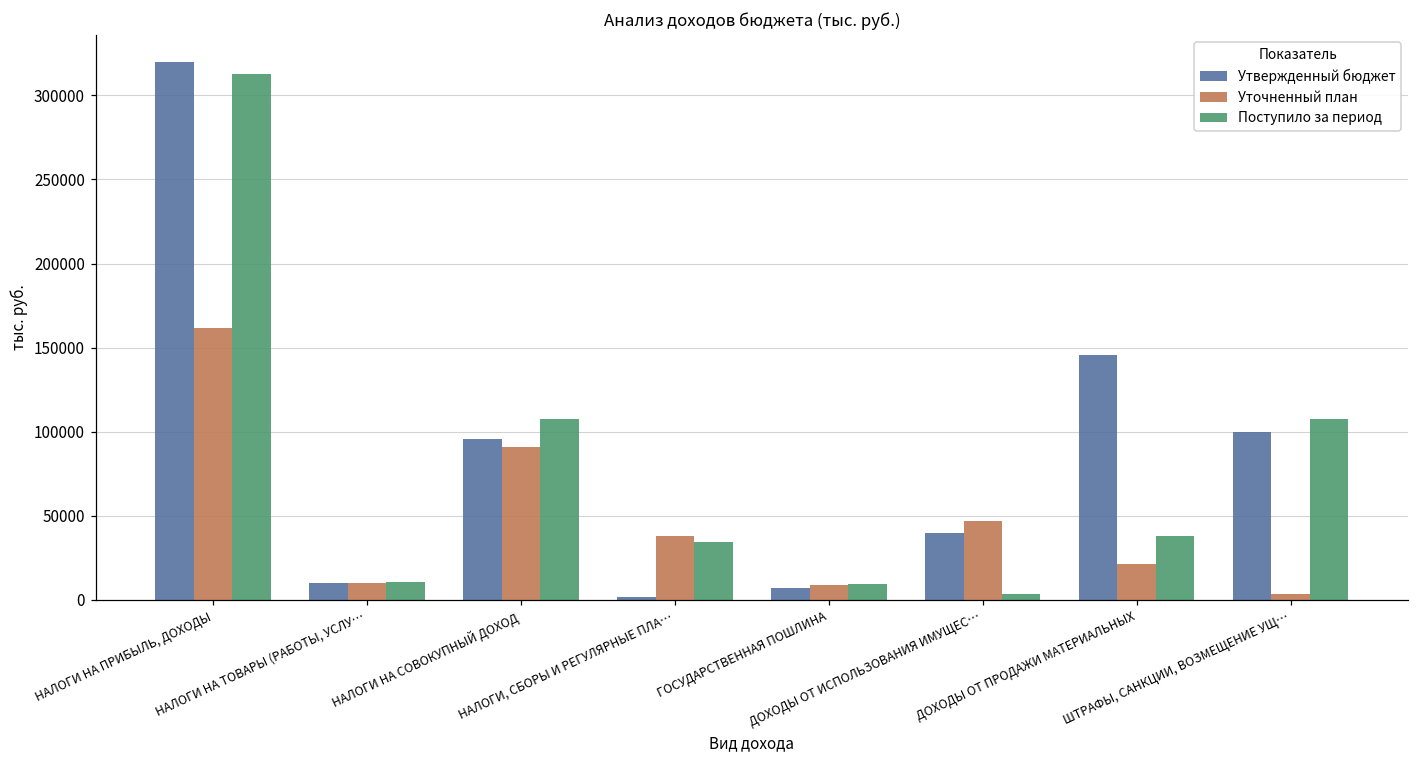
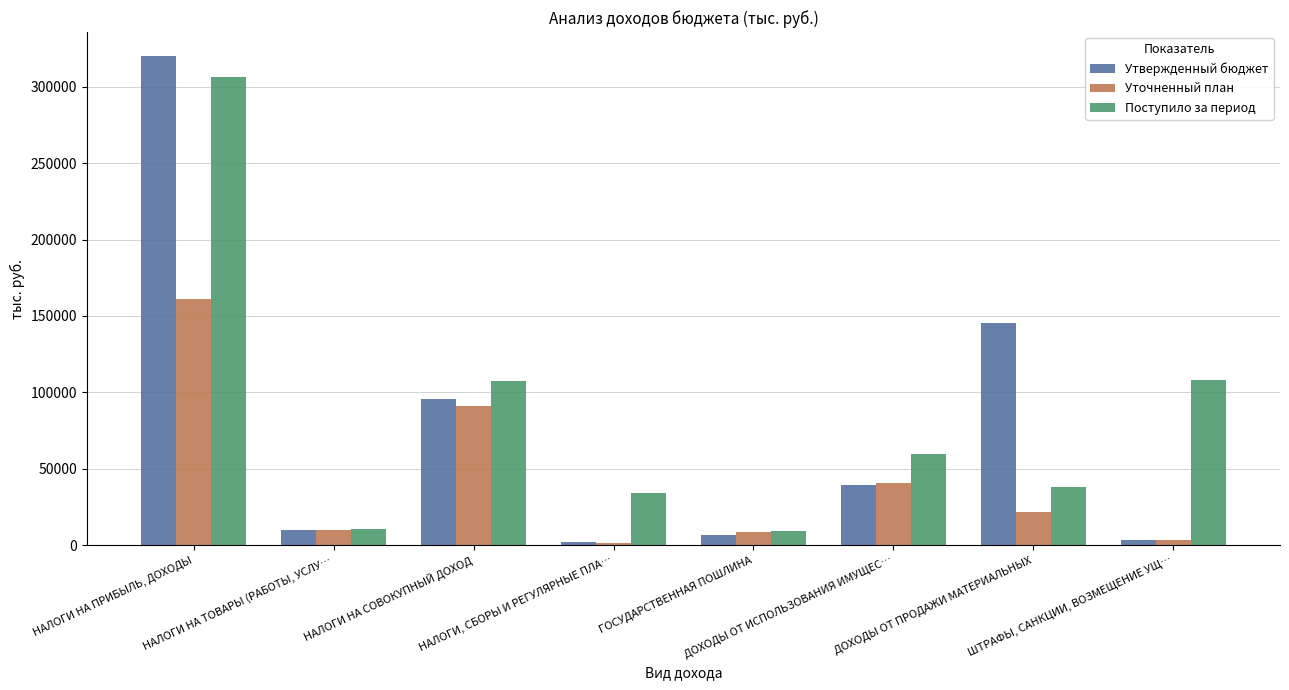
Поступило за период, НАЛОГИ НА ПРИБЫЛЬ, ДОХОДЫ: 313000 -> 306000
Уточненный план, НАЛОГИ, СБОРЫ И РЕГУЛЯРНЫЕ ПЛА…: 38000 -> 2000
Уточненный план, ДОХОДЫ ОТ ИСПОЛЬЗОВАНИЯ ИМУЩЕС…: 47000 -> 41000
Поступило за период, ДОХОДЫ ОТ ИСПОЛЬЗОВАНИЯ ИМУЩЕС…: 3000 -> 59000
Утвержденный бюджет, ШТРАФЫ, САНКЦИИ, ВОЗМЕЩЕНИЕ УЩ…: 100000 -> 4000
